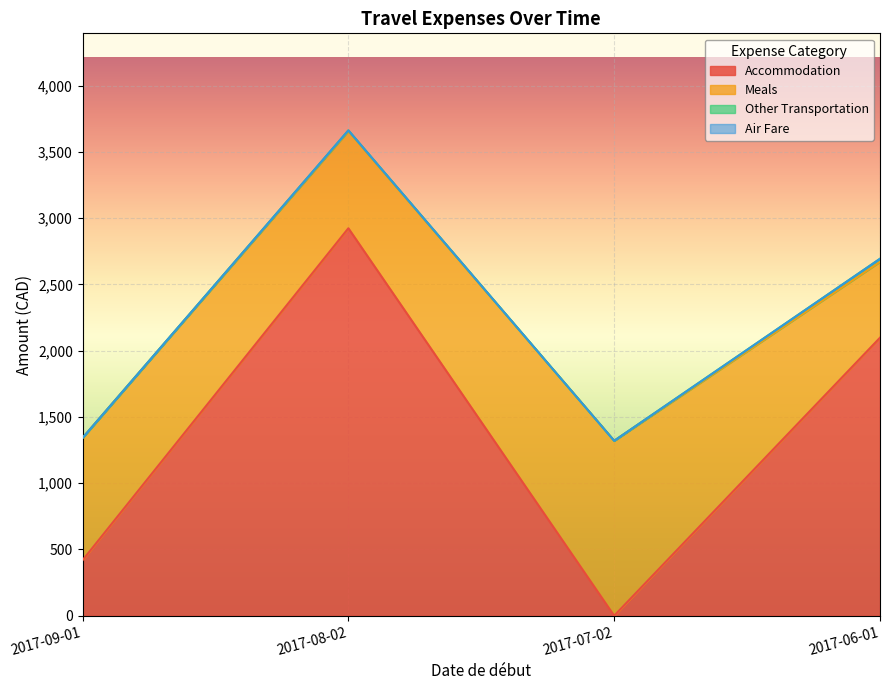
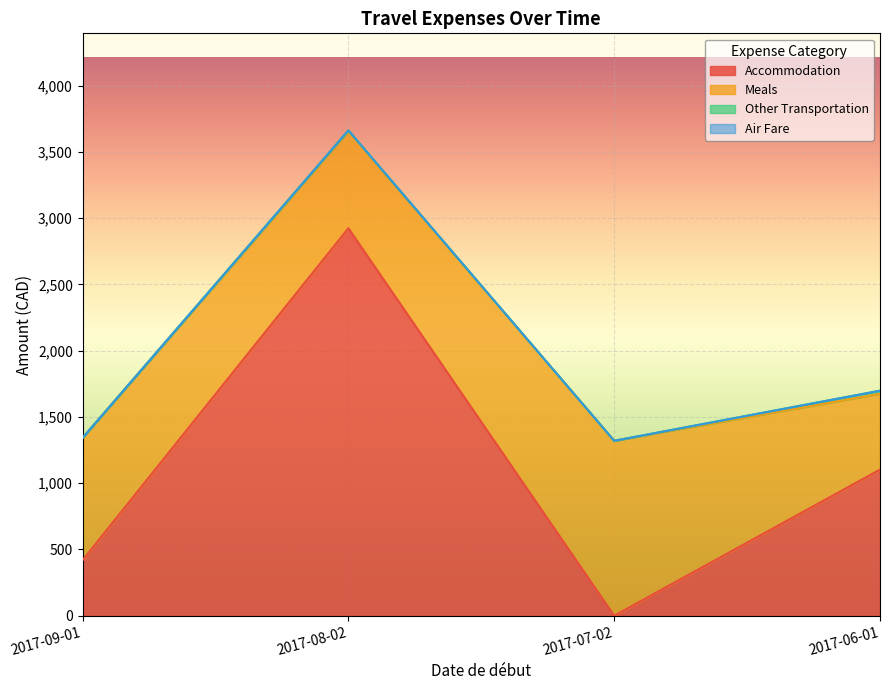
Accommodation, 2017-06-01: 2,100 -> 1,100
